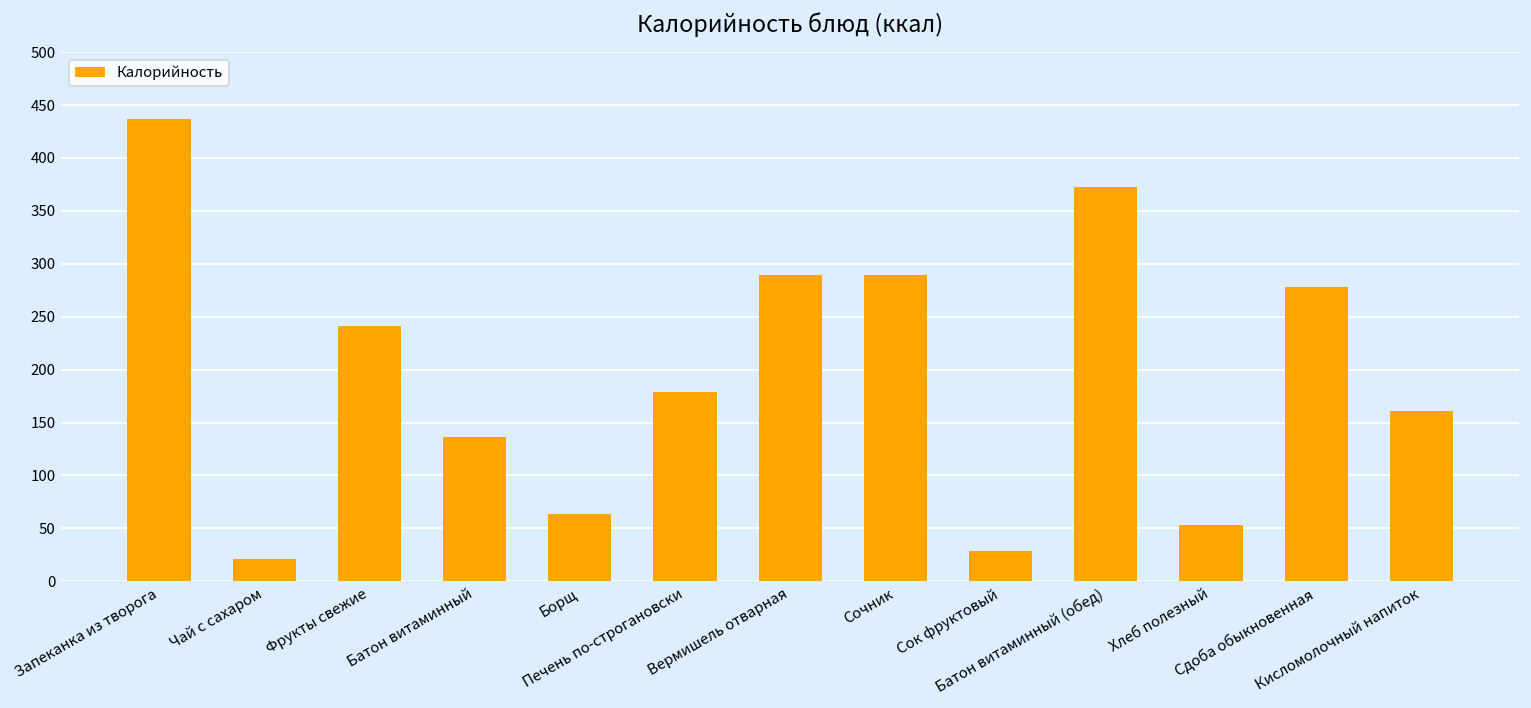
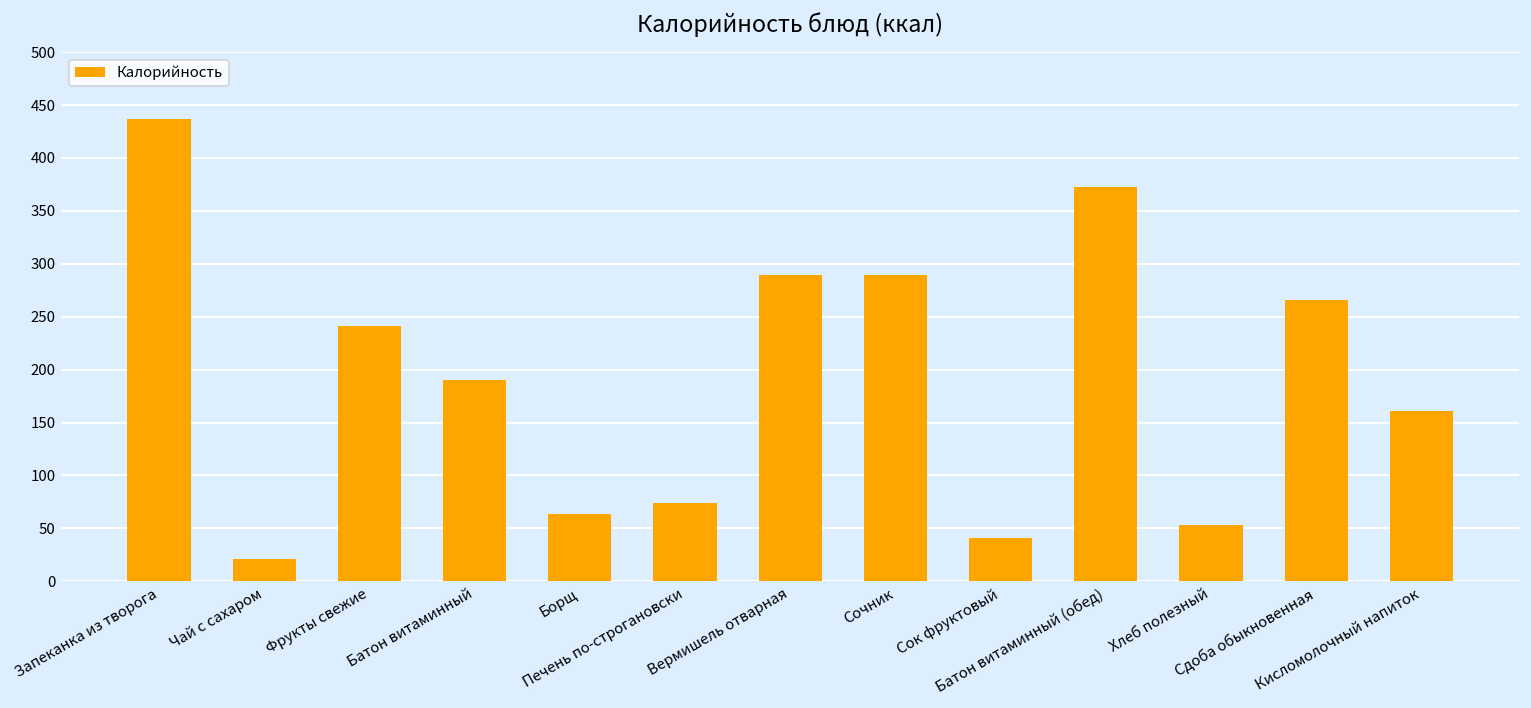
Батон витаминный: 140 -> 190
Печень по-строгановски: 180 -> 70
Сок фруктовый: 30 -> 40
Сдоба обыкновенная: 280 -> 270
